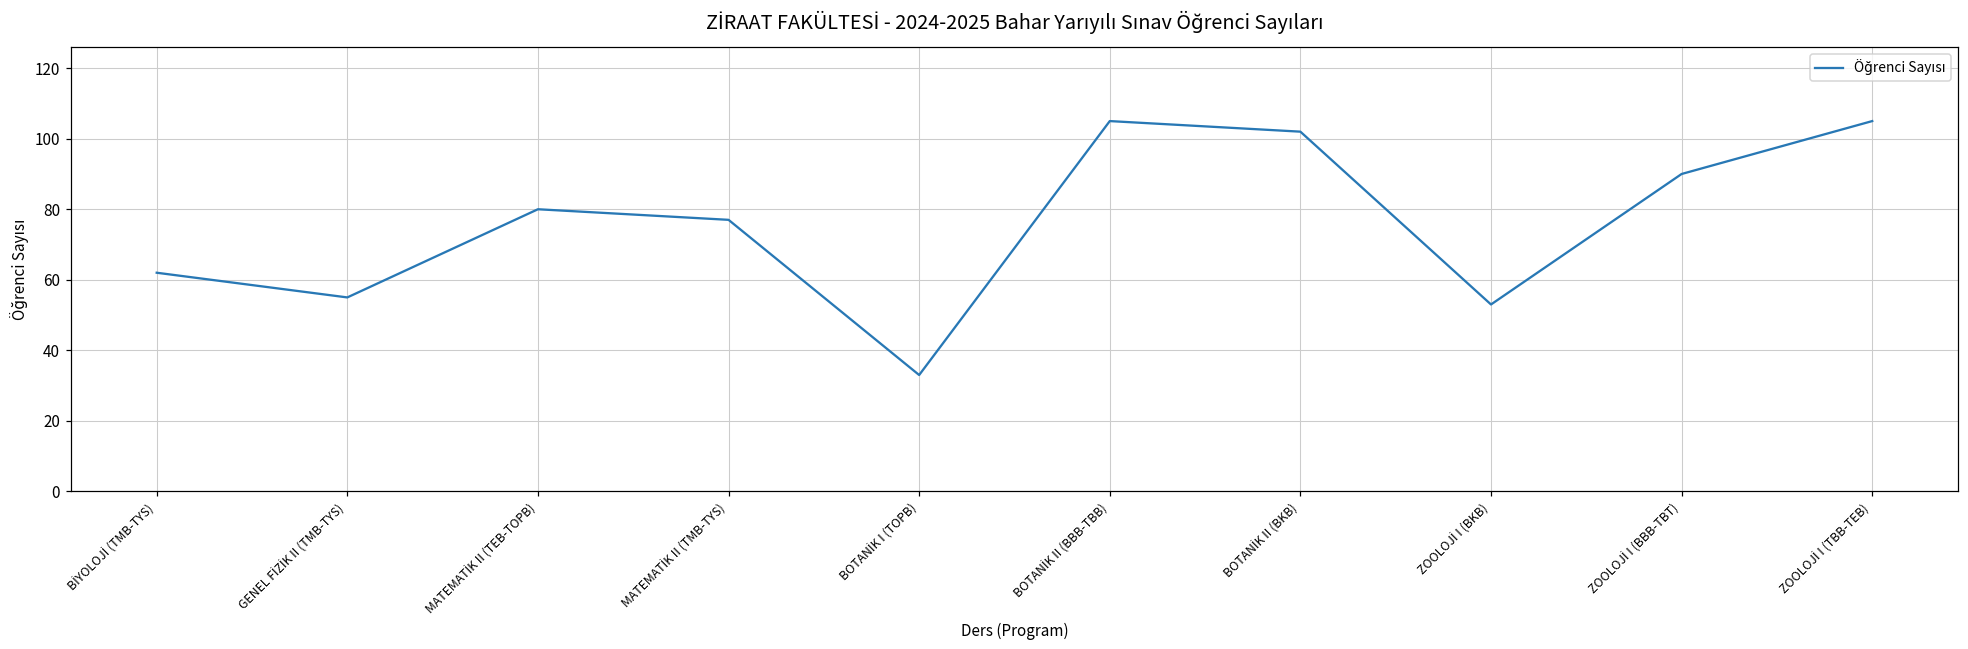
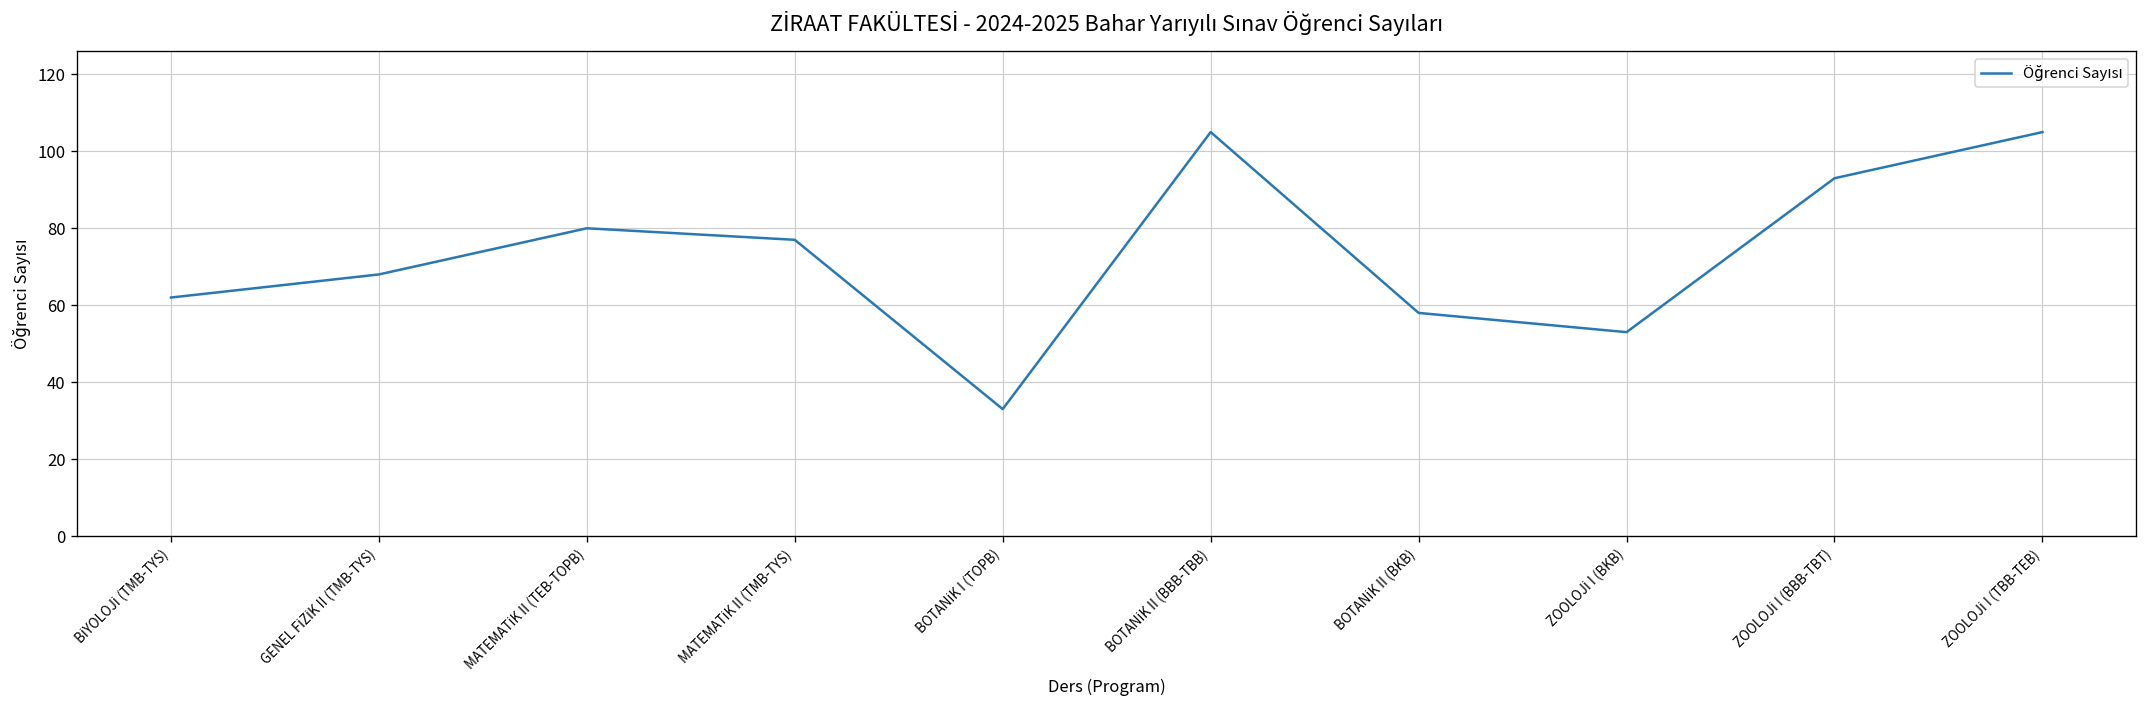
GENEL FİZİK II (TMB-TYS): 55 -> 68
BOTANİK II (BKB): 102 -> 58
ZOOLOJİ I (BBB-TBT): 90 -> 93
